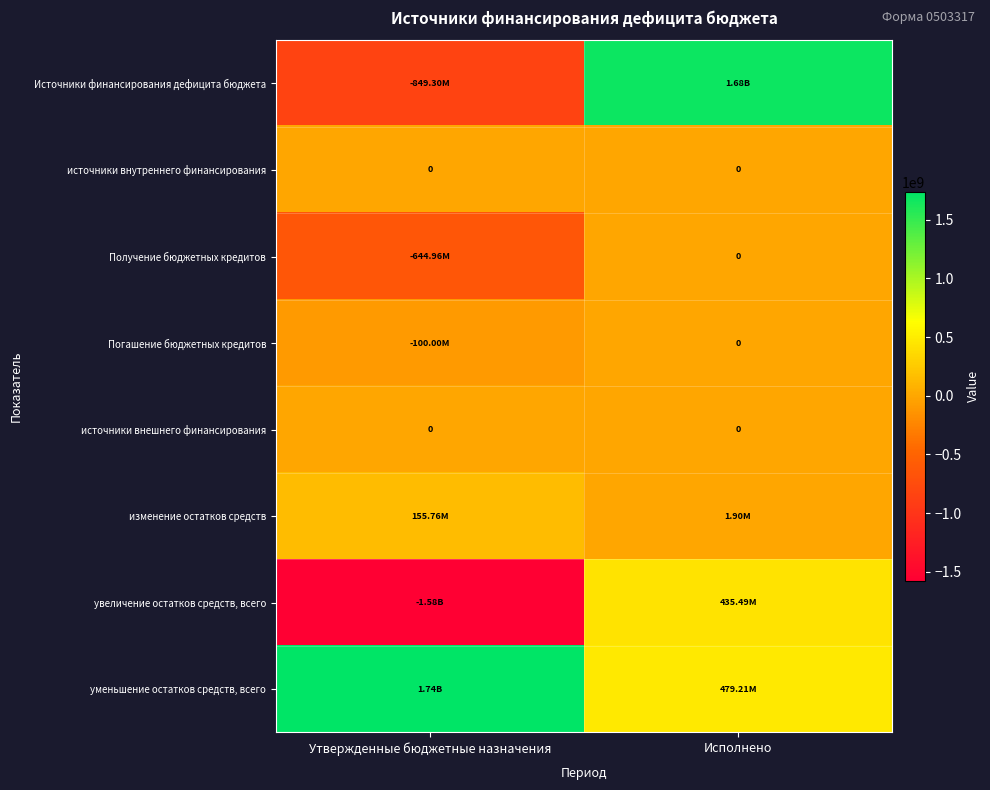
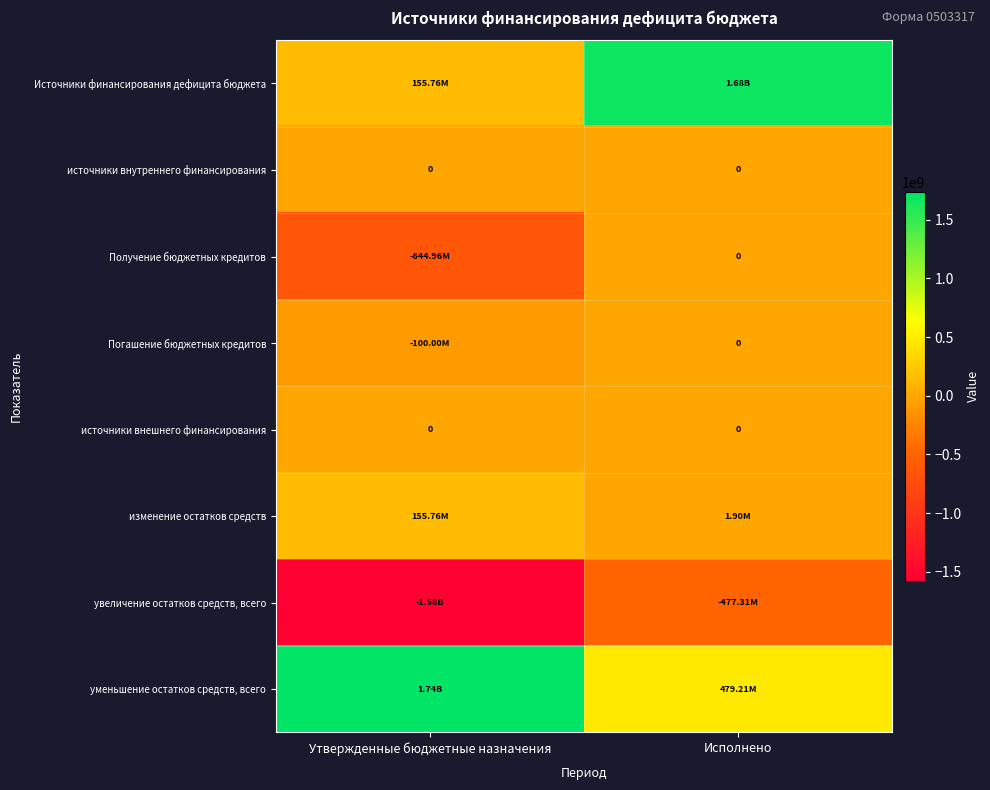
Источники финансирования дефицита бюджета, Утвержденные бюджетные назначения: -849.30M -> 155.76M
увеличение остатков средств, всего, Исполнено: 435.49M -> -477.31M
